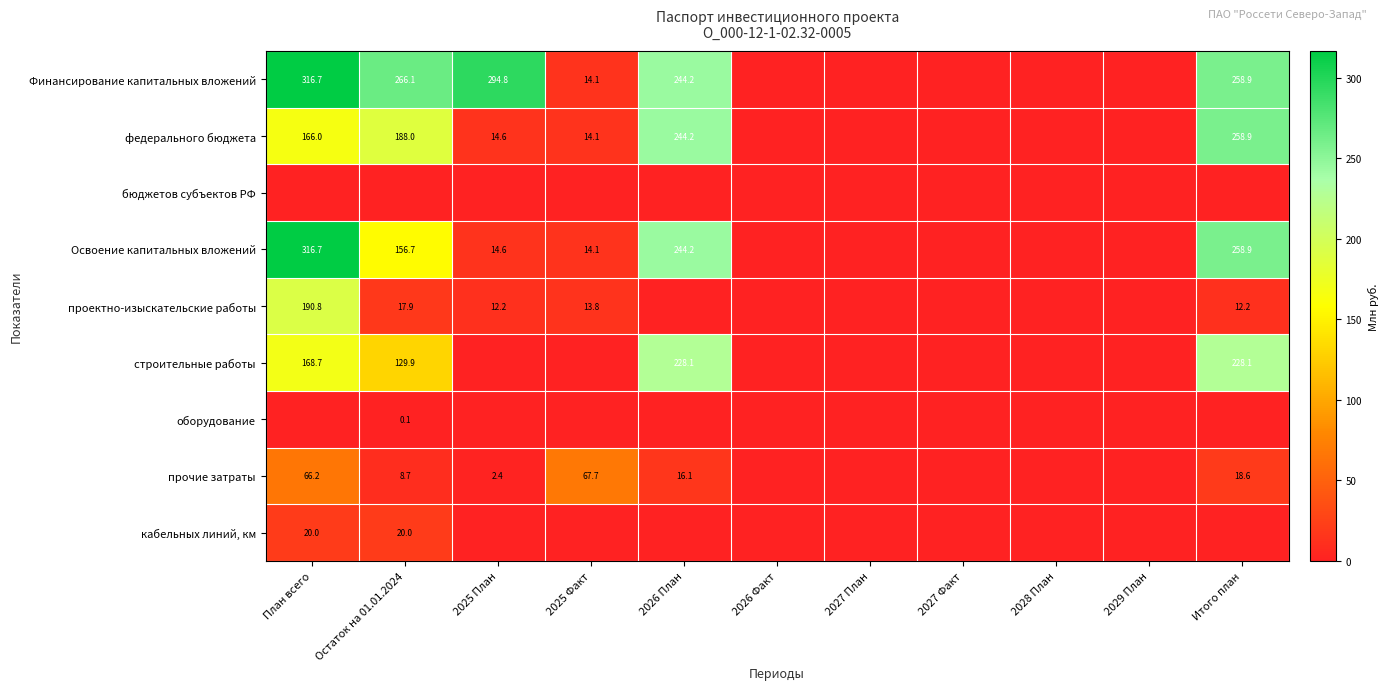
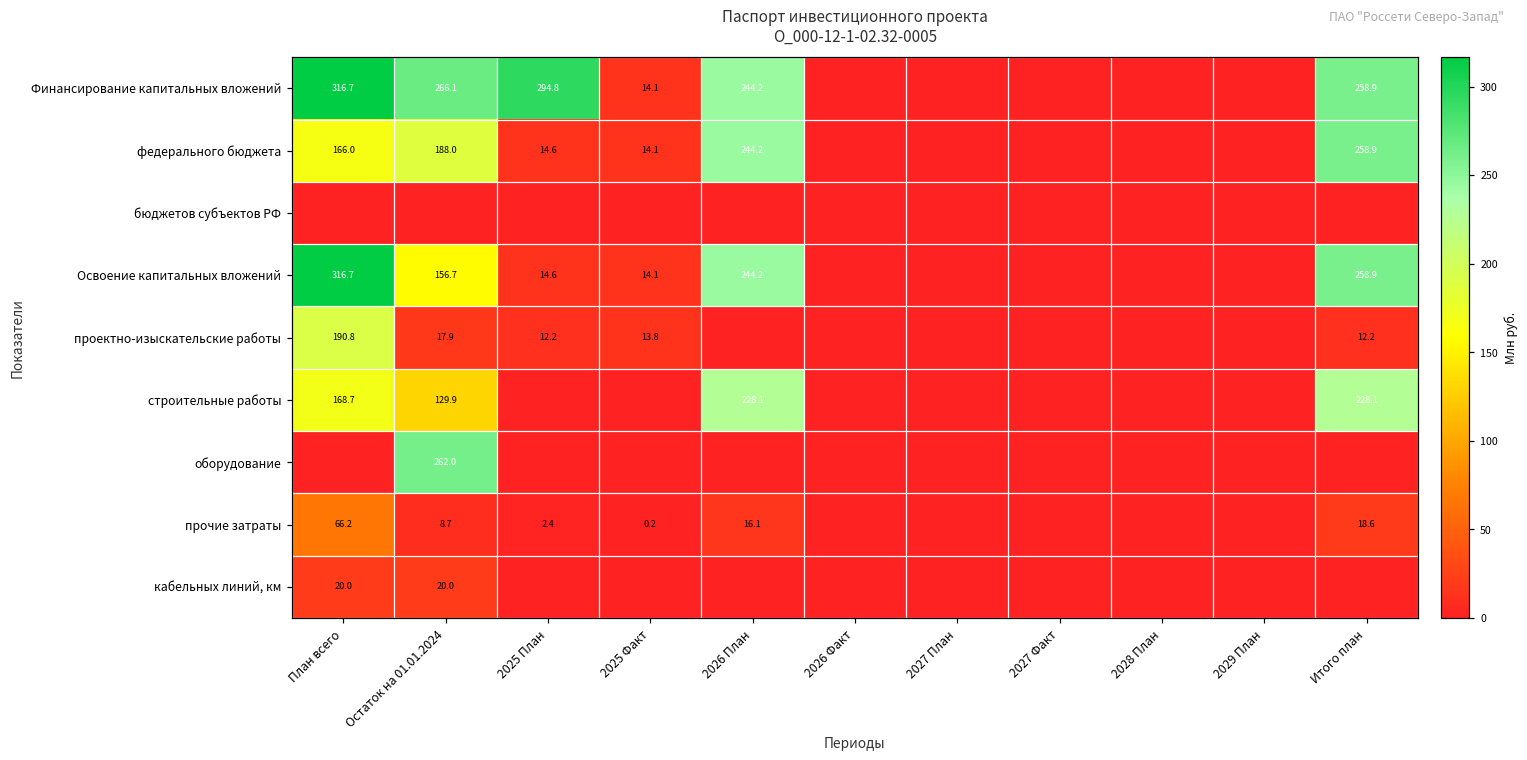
оборудование, Остаток на 01.01.2024: 0.1 -> 262.0
прочие затраты, 2025 Факт: 67.7 -> 0.2
